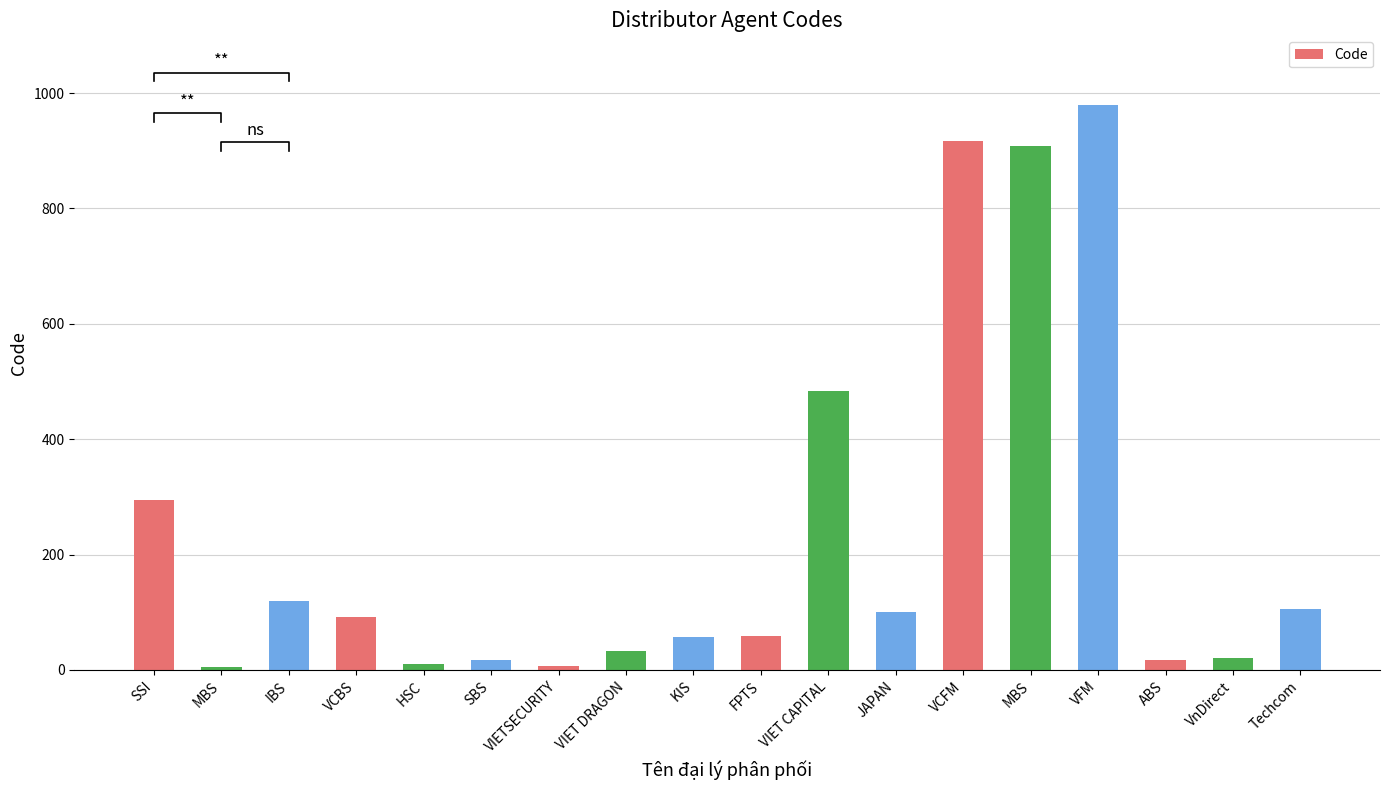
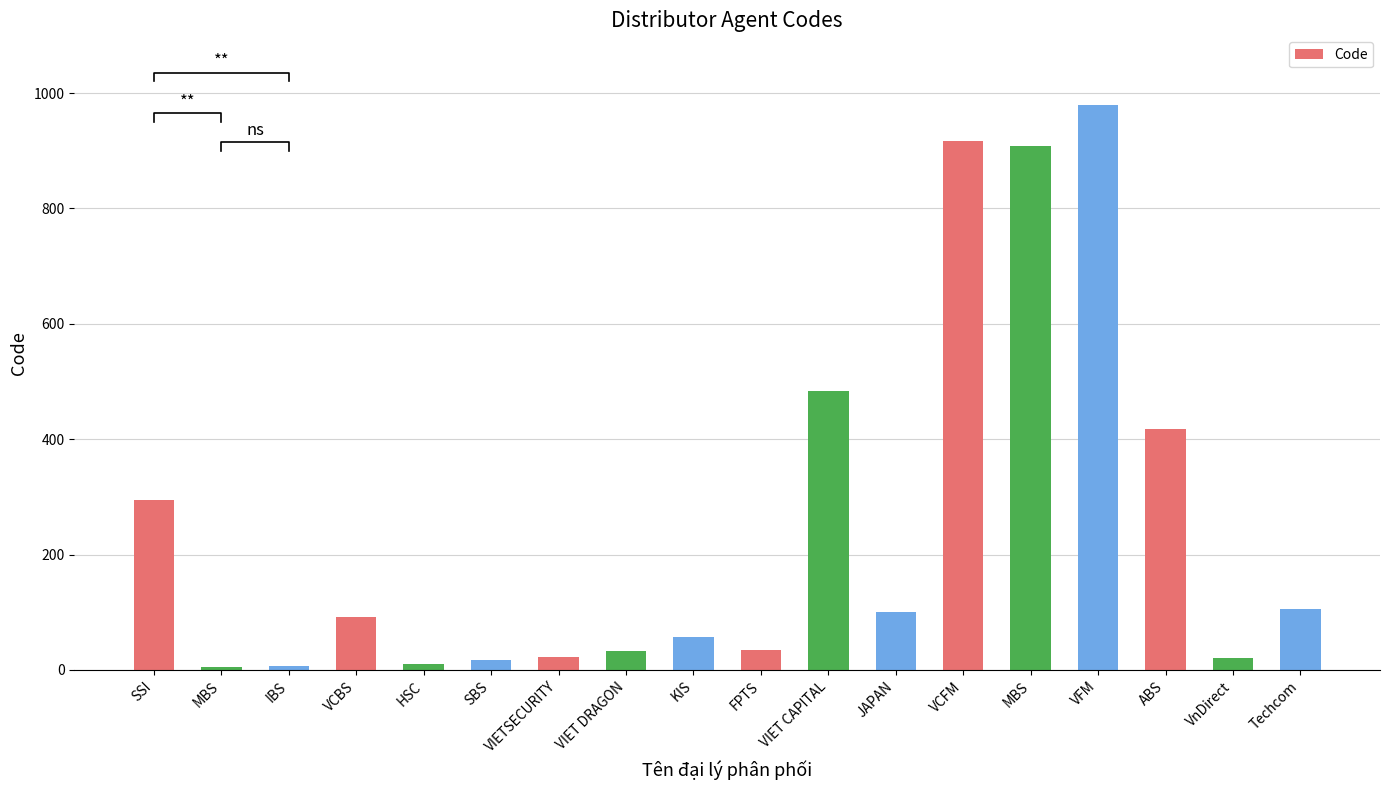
Code, IBS: 120 -> 10
Code, VIETSECURITY: 10 -> 20
Code, FPTS: 60 -> 40
Code, ABS: 20 -> 420
